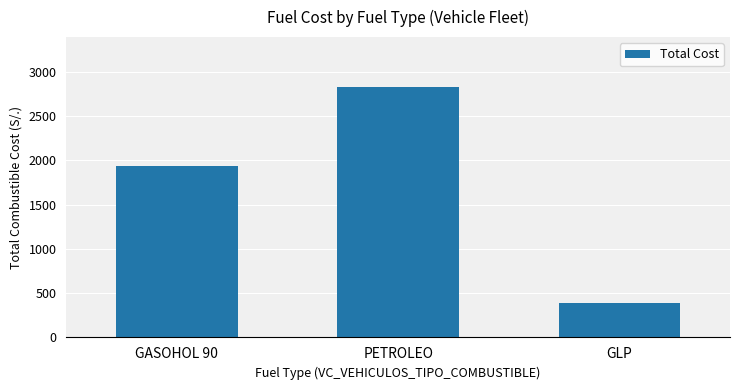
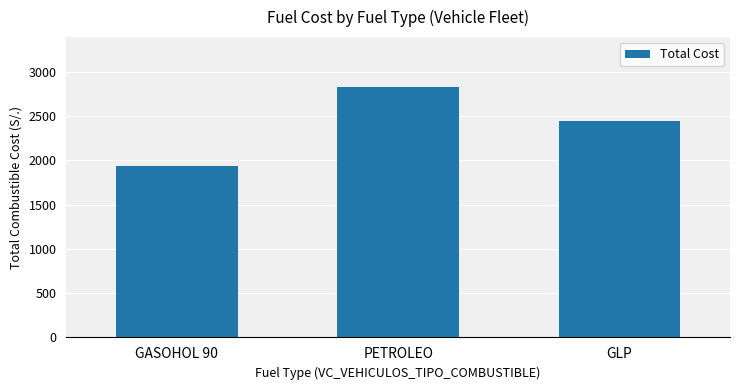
GLP: 400 -> 2400
